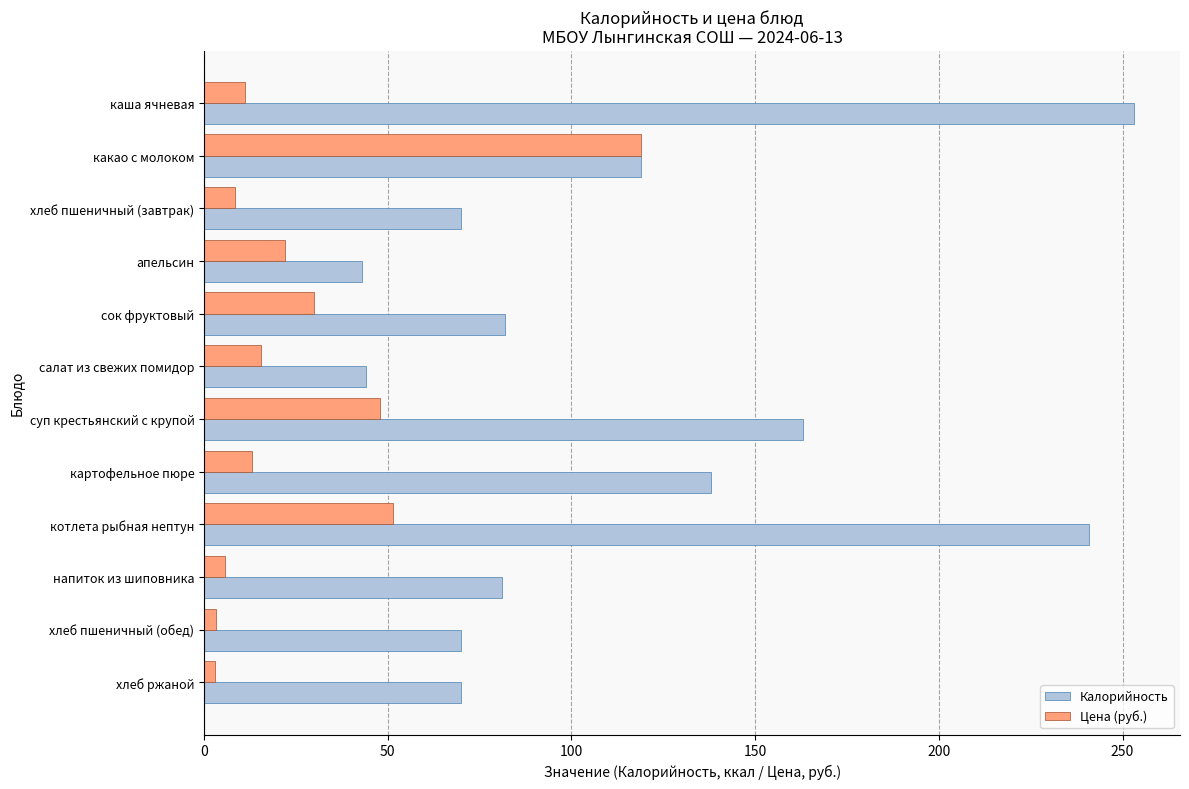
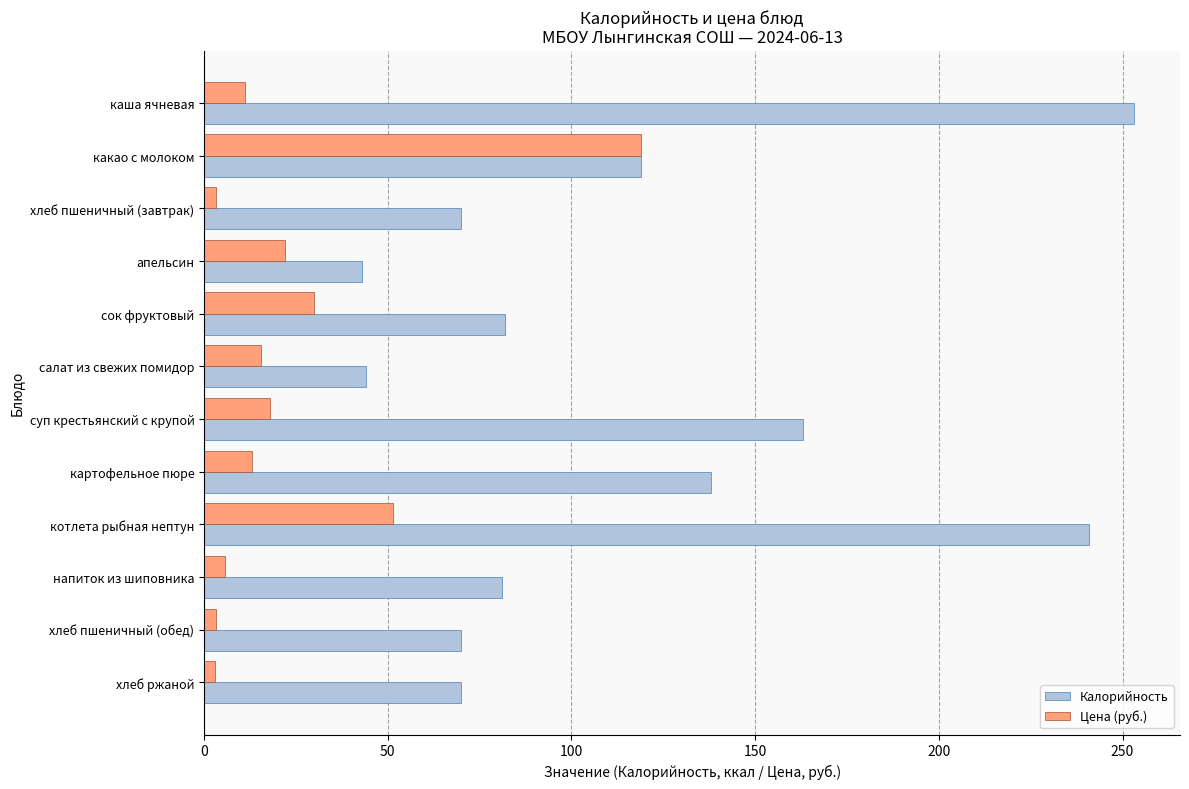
Цена (руб.), хлеб пшеничный (завтрак): 8 -> 3
Цена (руб.), суп крестьянский с крупой: 48 -> 18
